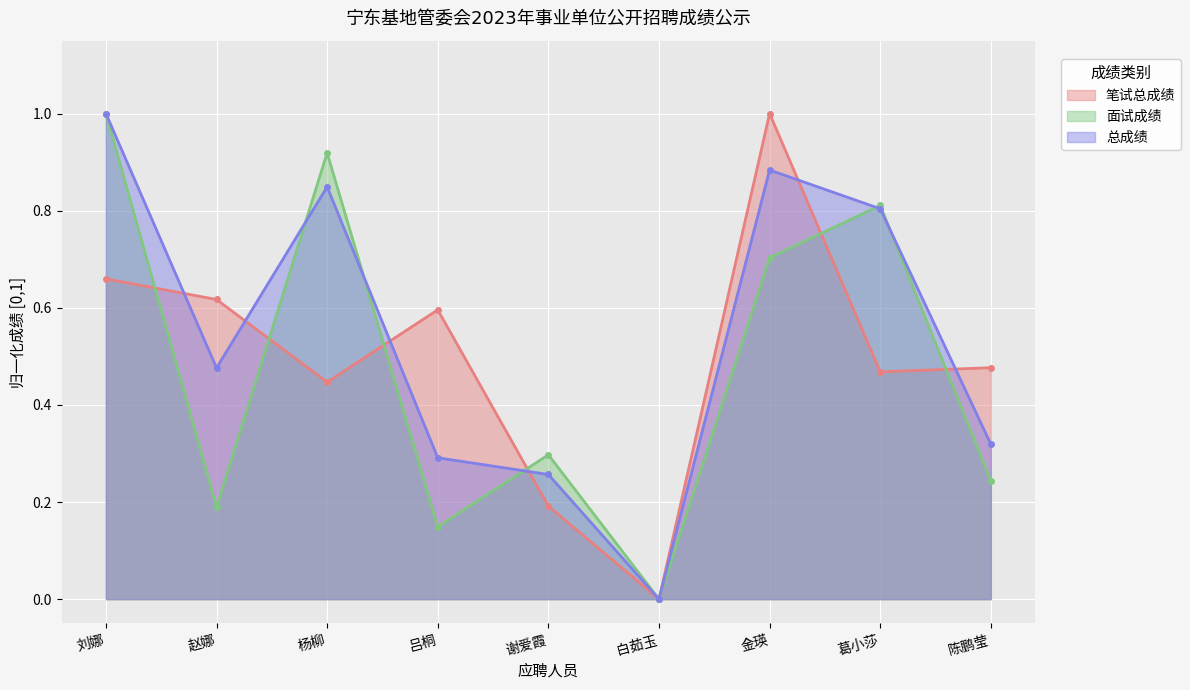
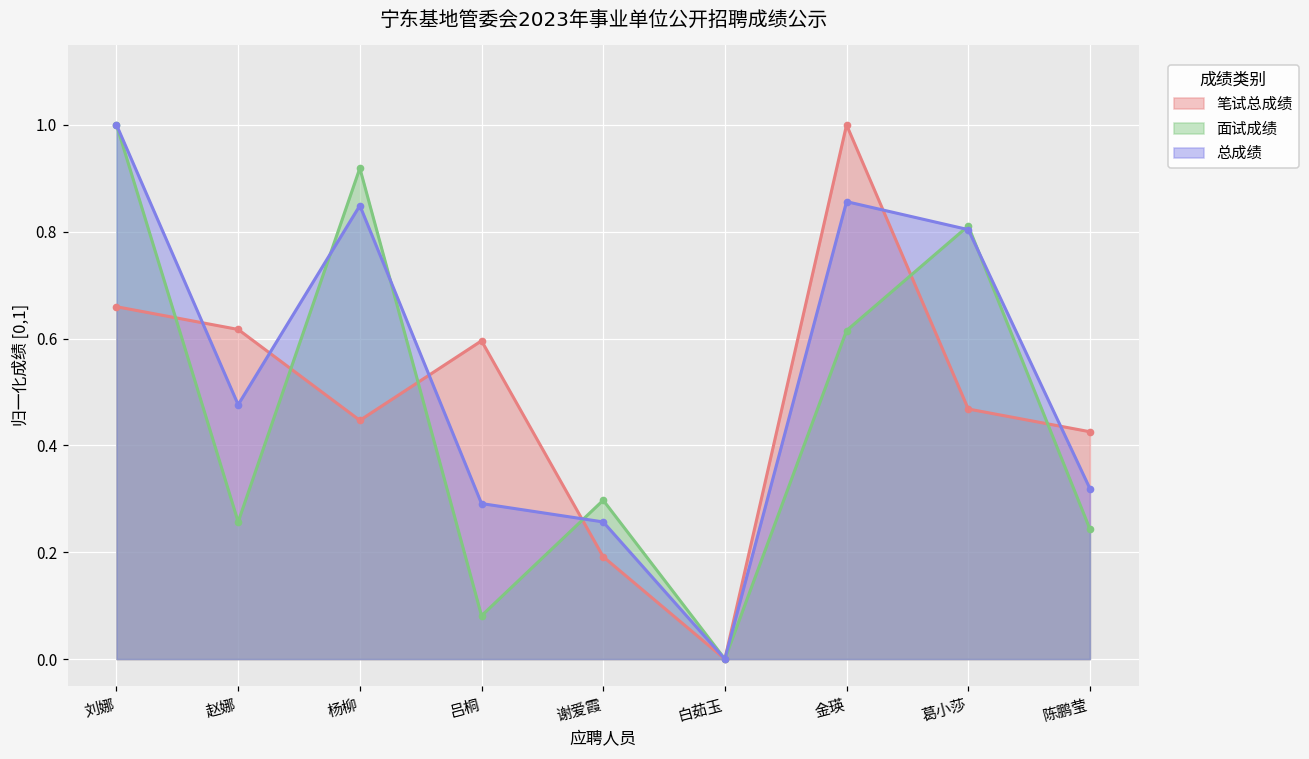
面试成绩, 赵娜: 0.19 -> 0.26
面试成绩, 吕桐: 0.15 -> 0.08
面试成绩, 金瑛: 0.70 -> 0.61
总成绩, 金瑛: 0.88 -> 0.86
笔试总成绩, 陈鹏莹: 0.48 -> 0.43
